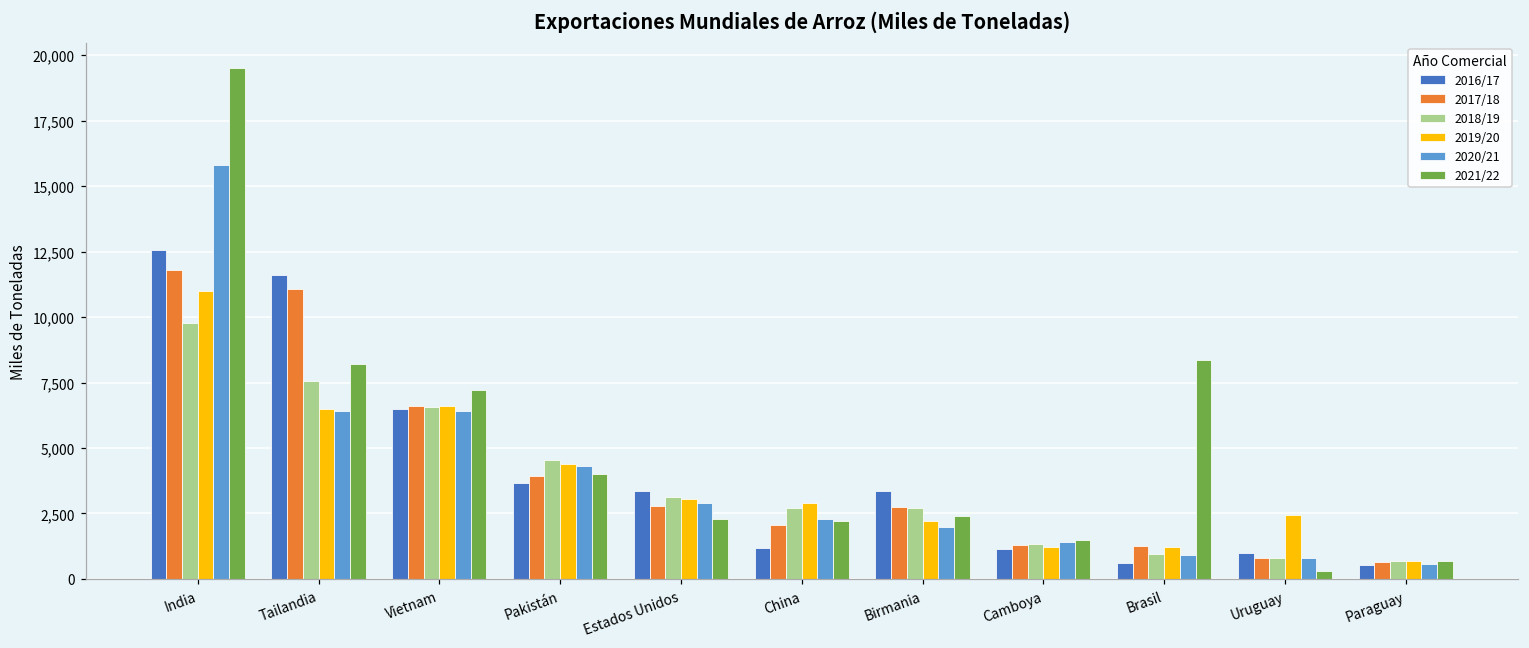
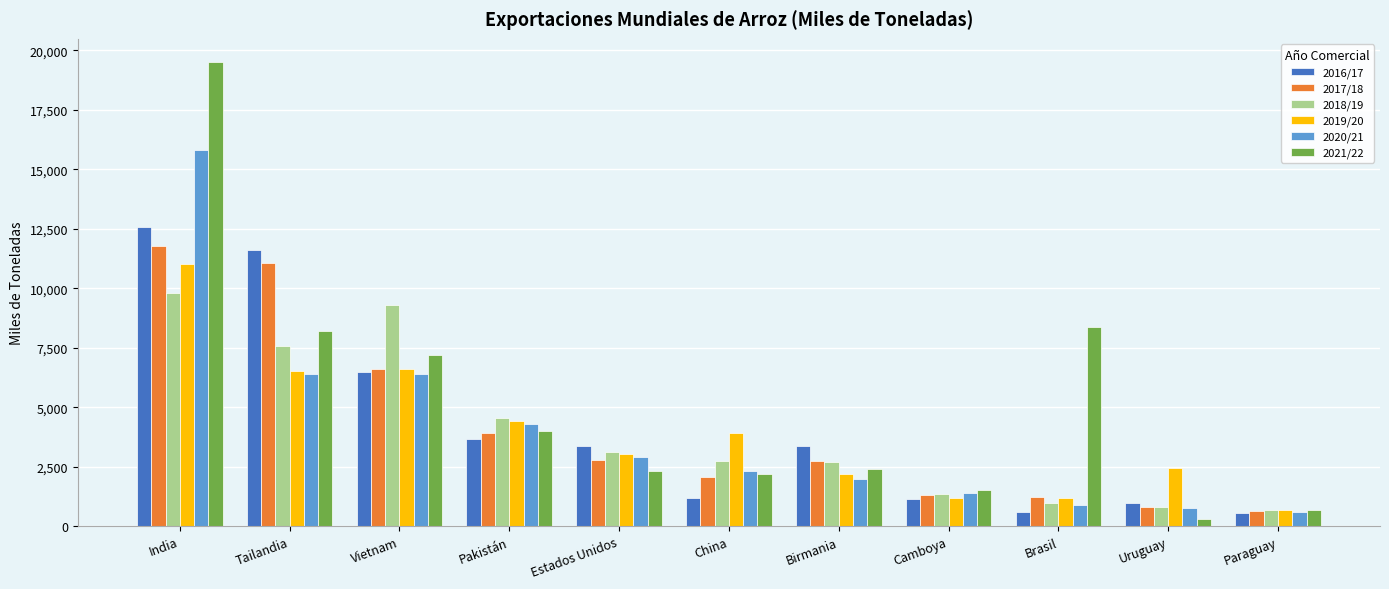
2018/19, Vietnam: 6,600 -> 9,300
2019/20, China: 2,900 -> 3,900
